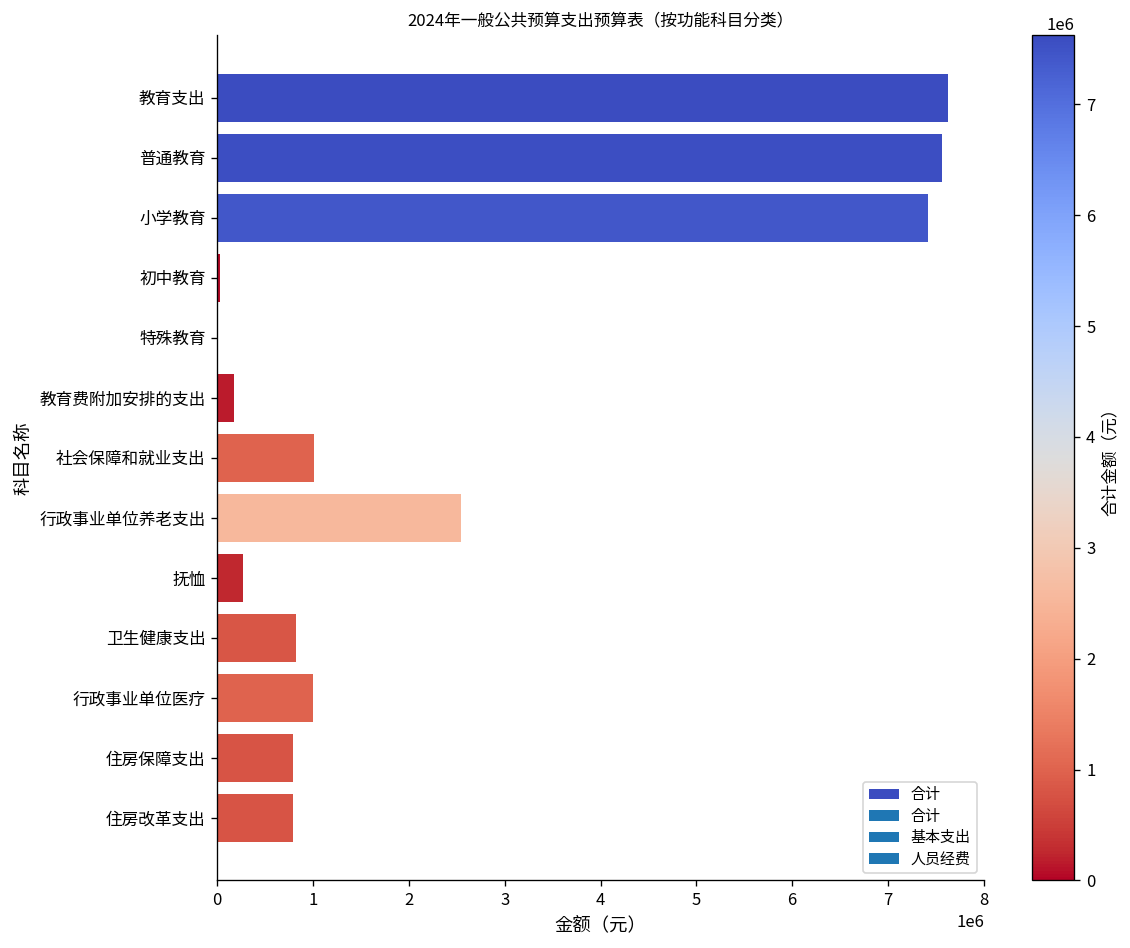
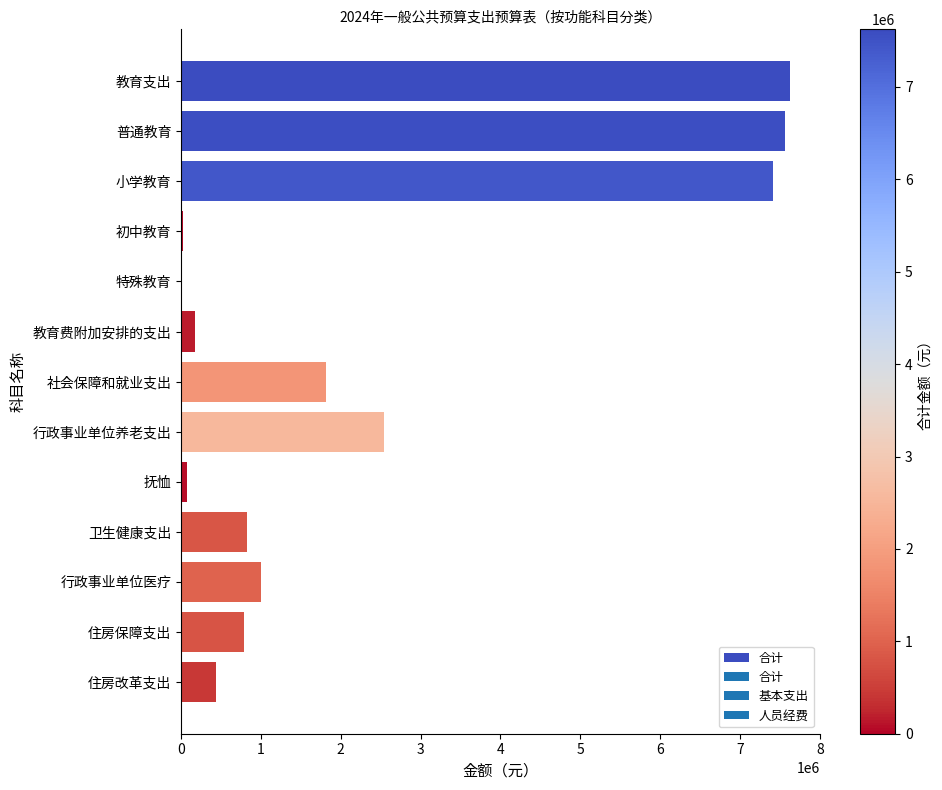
社会保障和就业支出: 1000000 -> 1800000
抚恤: 300000 -> 100000
住房改革支出: 800000 -> 400000
